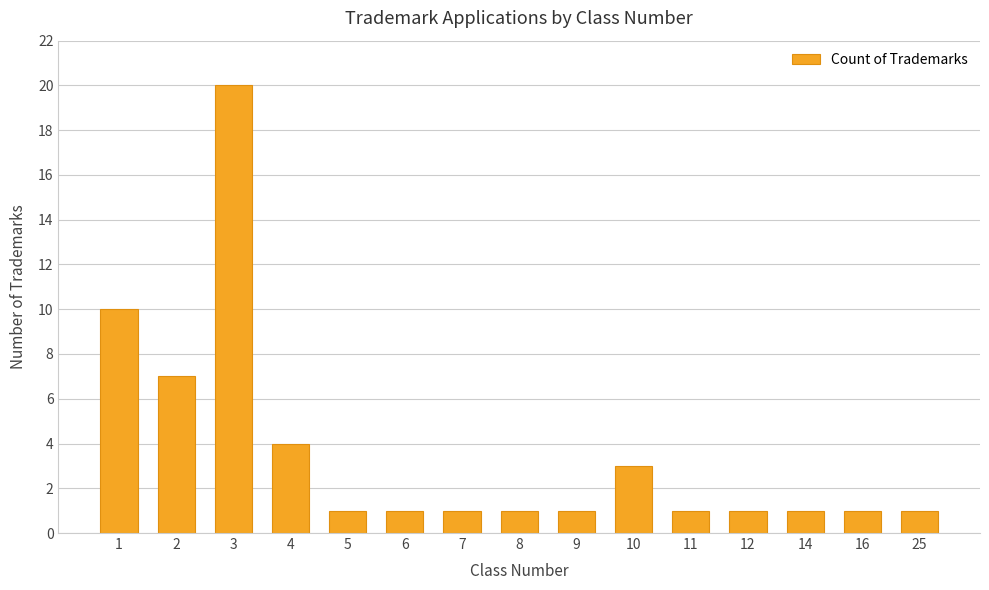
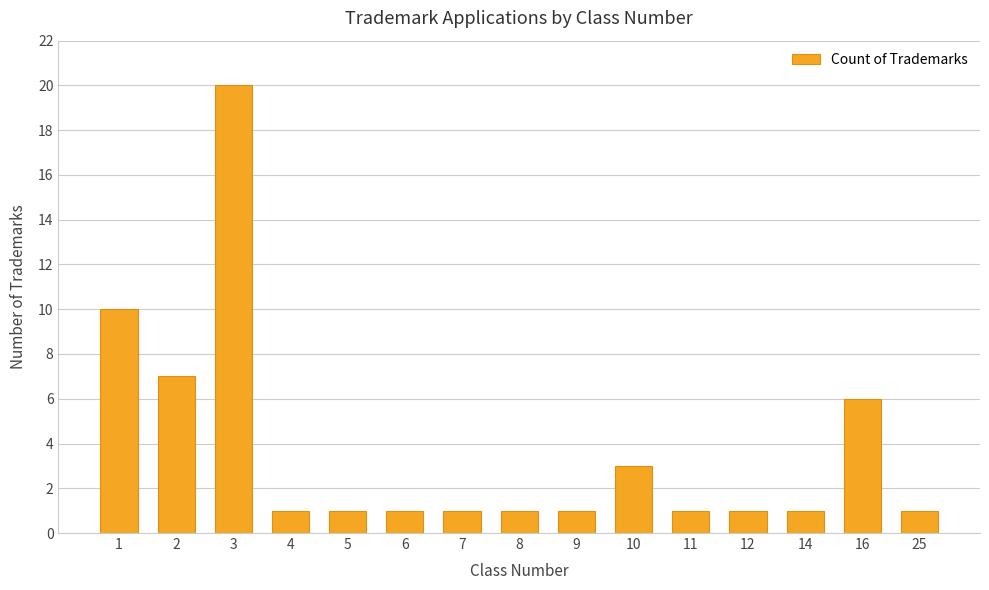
4: 4 -> 1
16: 1 -> 6
